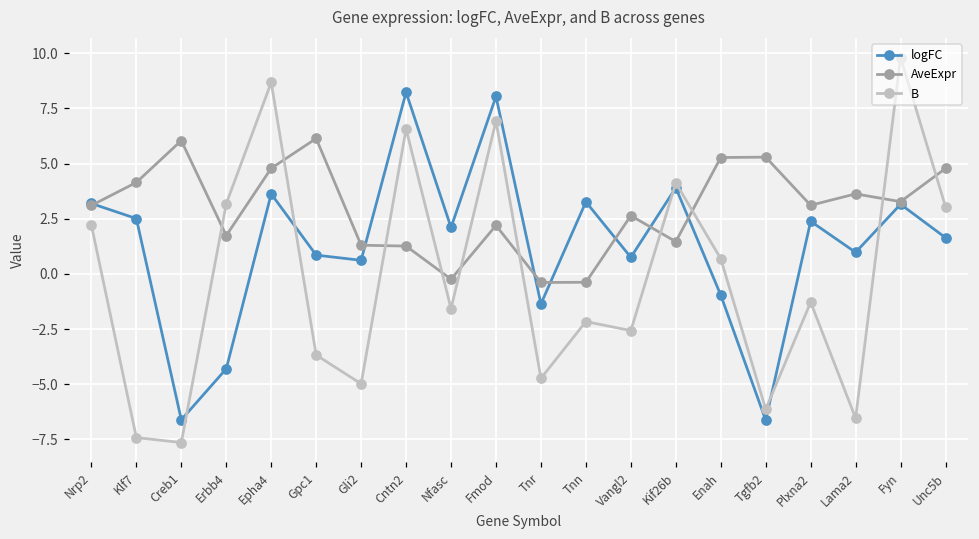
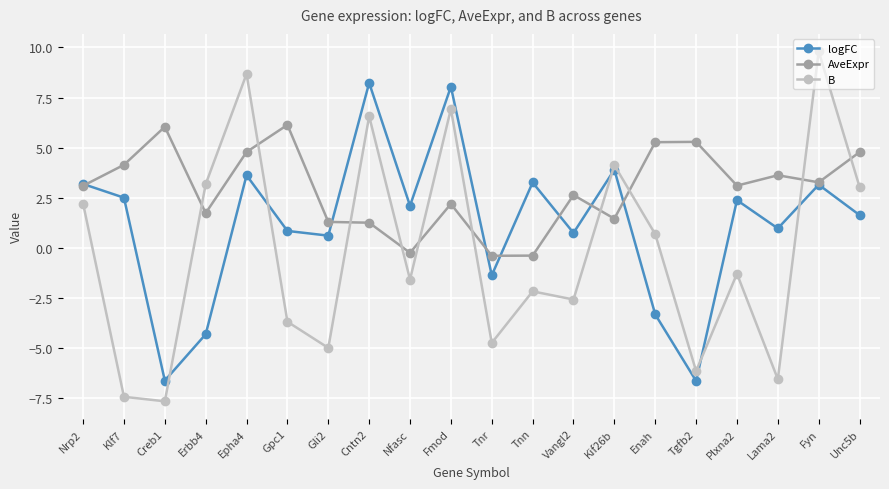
logFC, Enah: -1.0 -> -3.3
